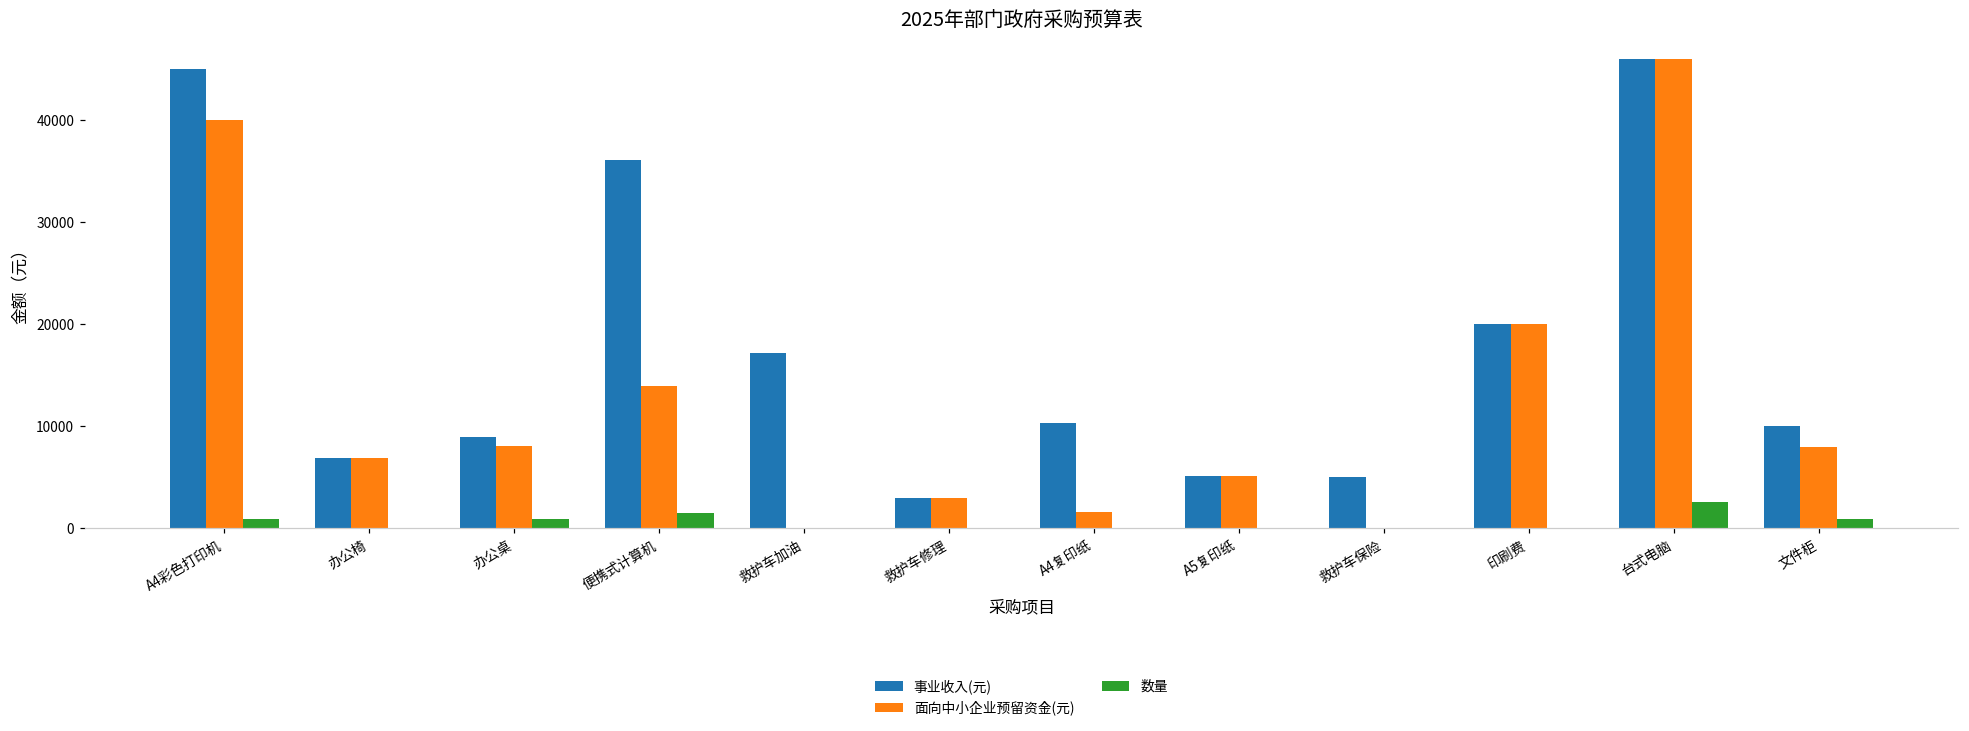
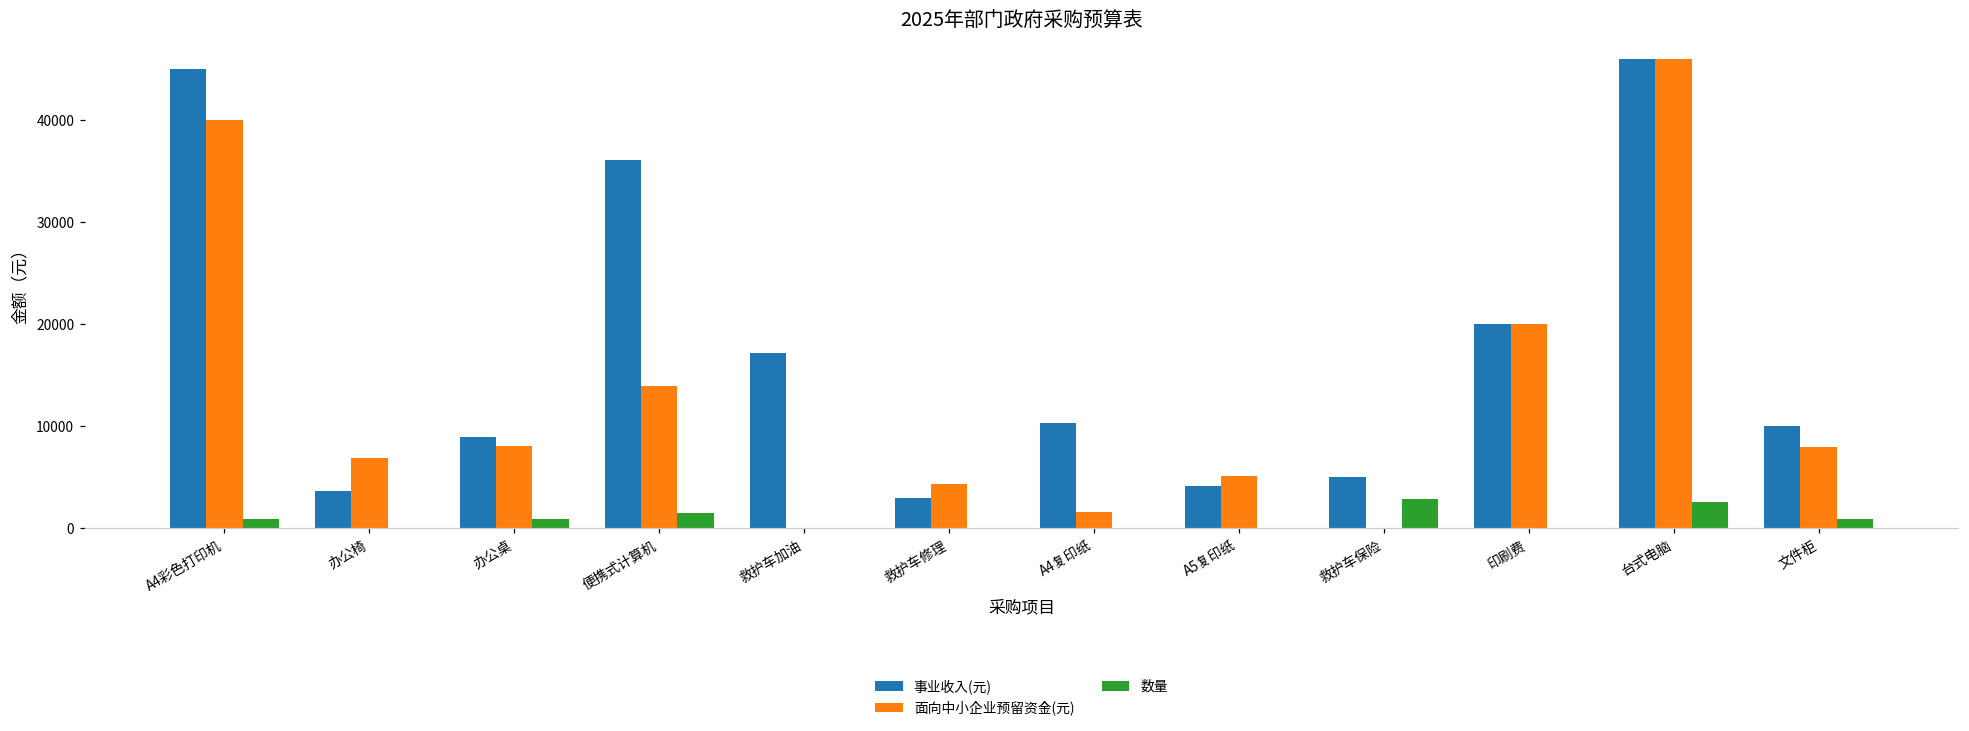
事业收入(元), 办公椅: 7000 -> 4000
面向中小企业预留资金(元), 救护车修理: 3000 -> 4000
事业收入(元), A5复印纸: 5000 -> 4000
数量, 救护车保险: 0 -> 3000
